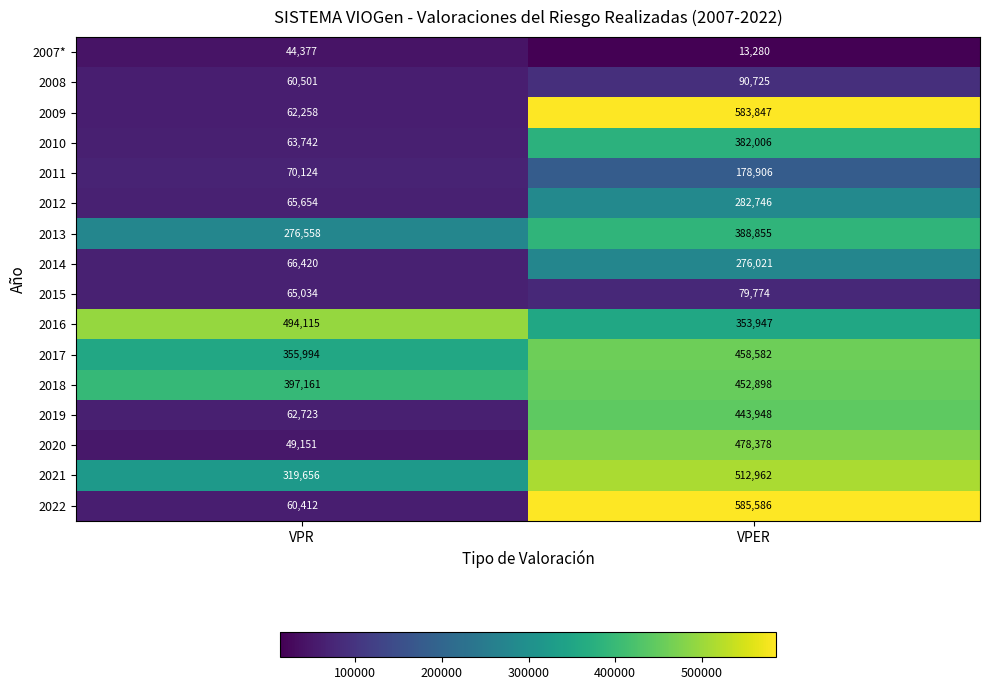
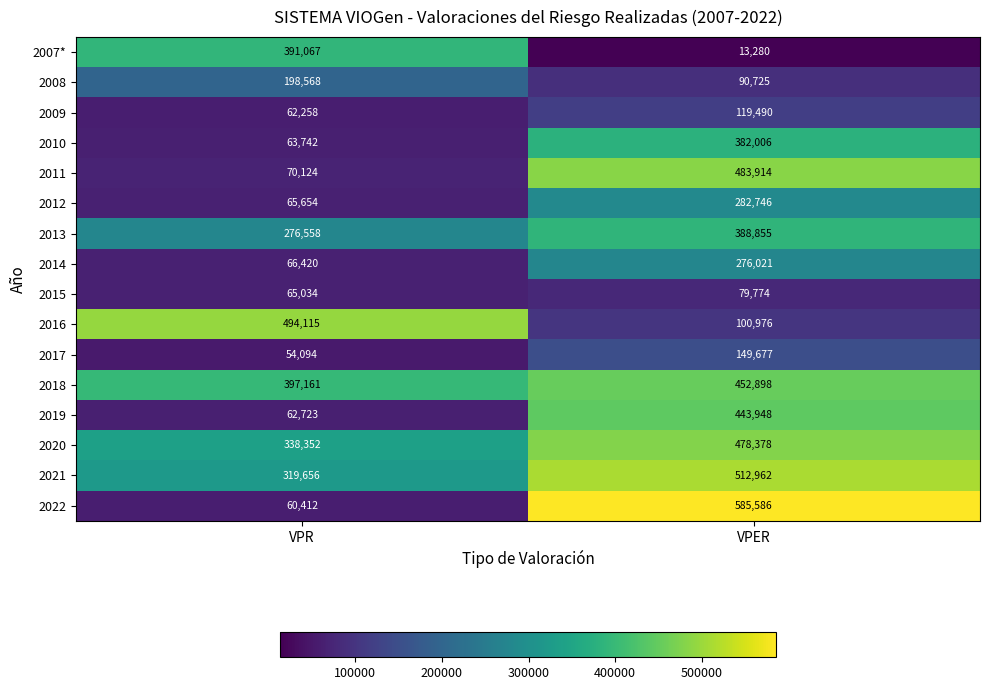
2007*, VPR: 44,377 -> 391,067
2008, VPR: 60,501 -> 198,568
2009, VPER: 583,847 -> 119,490
2011, VPER: 178,906 -> 483,914
2016, VPER: 353,947 -> 100,976
2017, VPR: 355,994 -> 54,094
2017, VPER: 458,582 -> 149,677
2020, VPR: 49,151 -> 338,352
